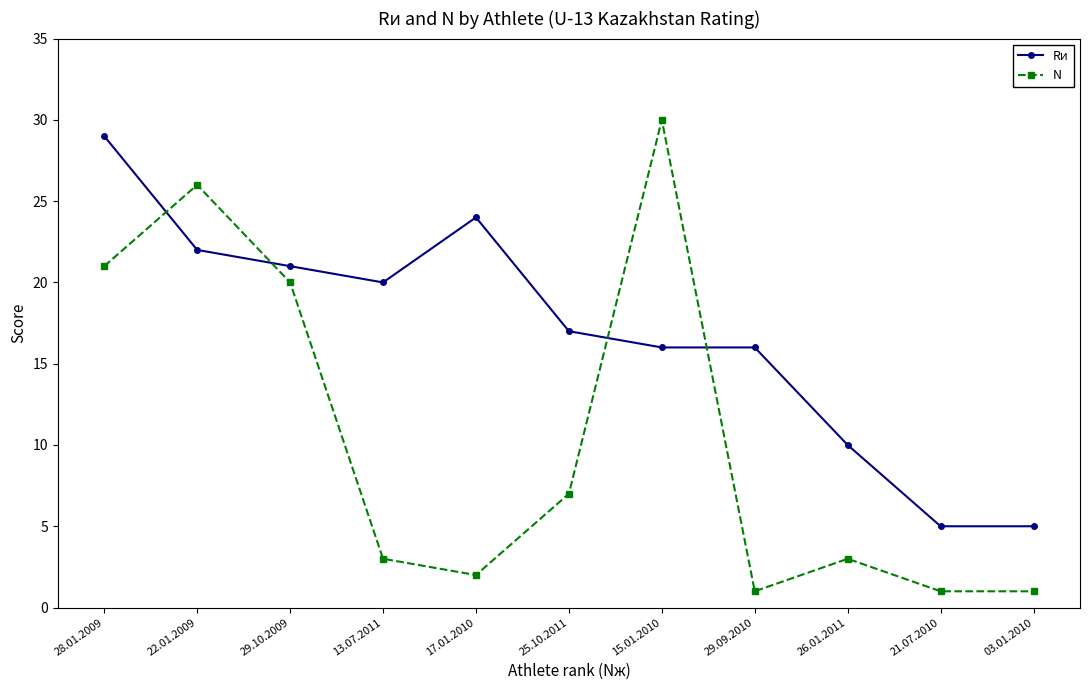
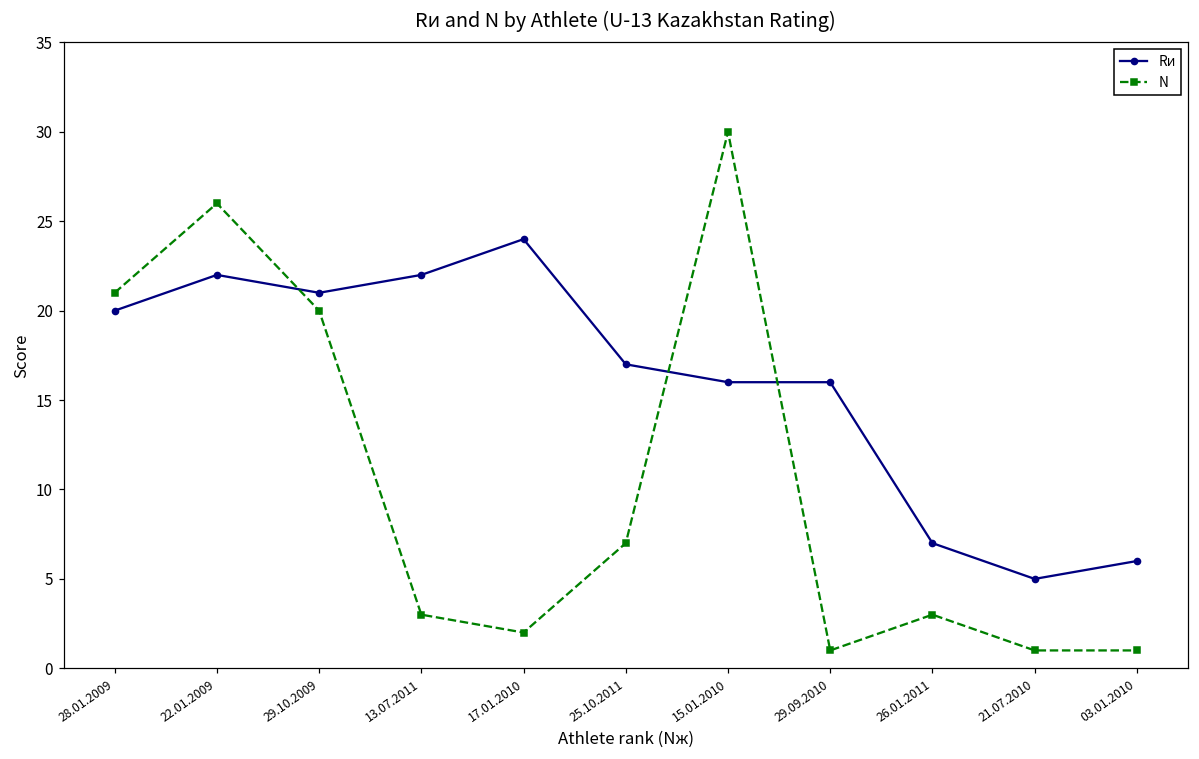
Rи, 28.01.2009: 29 -> 20
Rи, 13.07.2011: 20 -> 22
Rи, 26.01.2011: 10 -> 7
Rи, 03.01.2010: 5 -> 6
